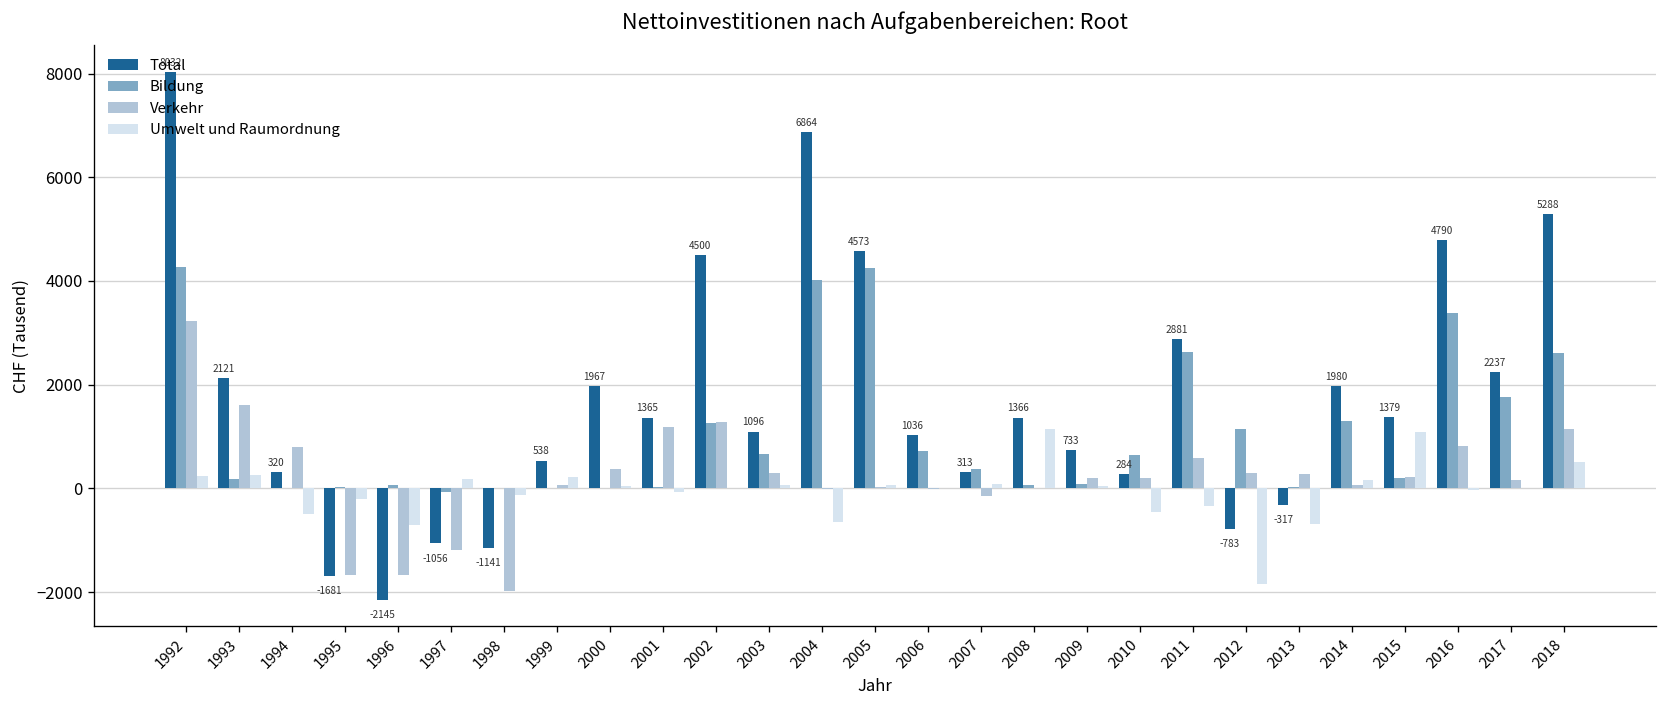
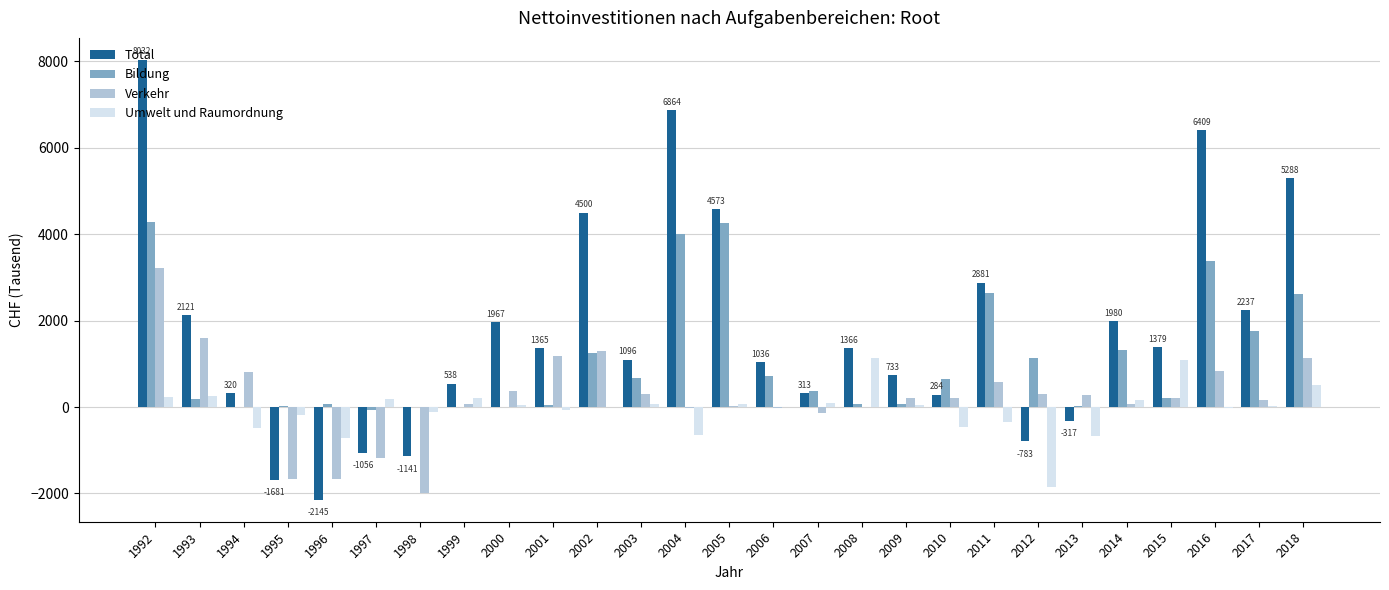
Total, 2016: 4790 -> 6409
